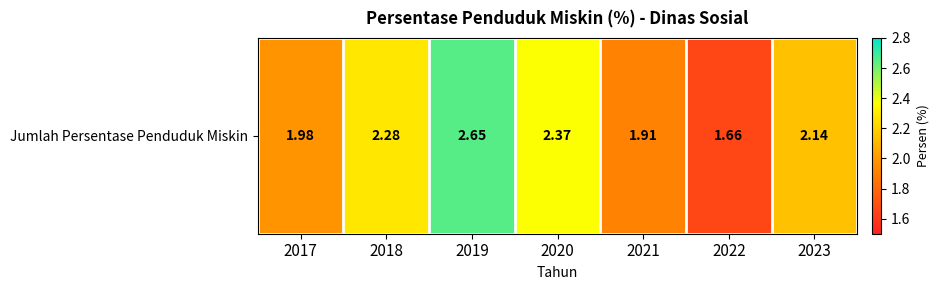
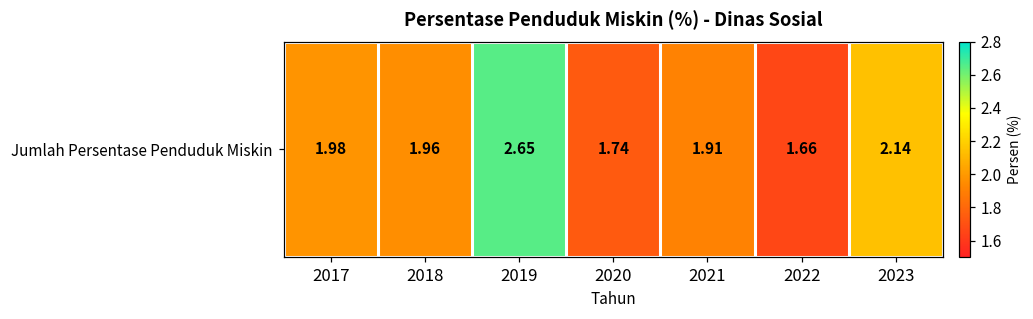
Jumlah Persentase Penduduk Miskin, 2018: 2.28 -> 1.96
Jumlah Persentase Penduduk Miskin, 2020: 2.37 -> 1.74
